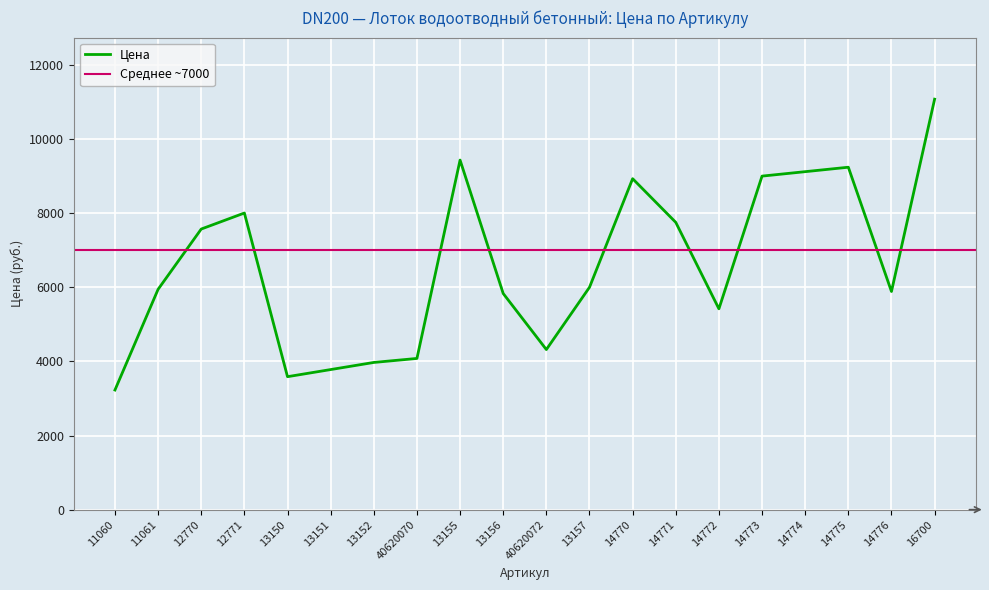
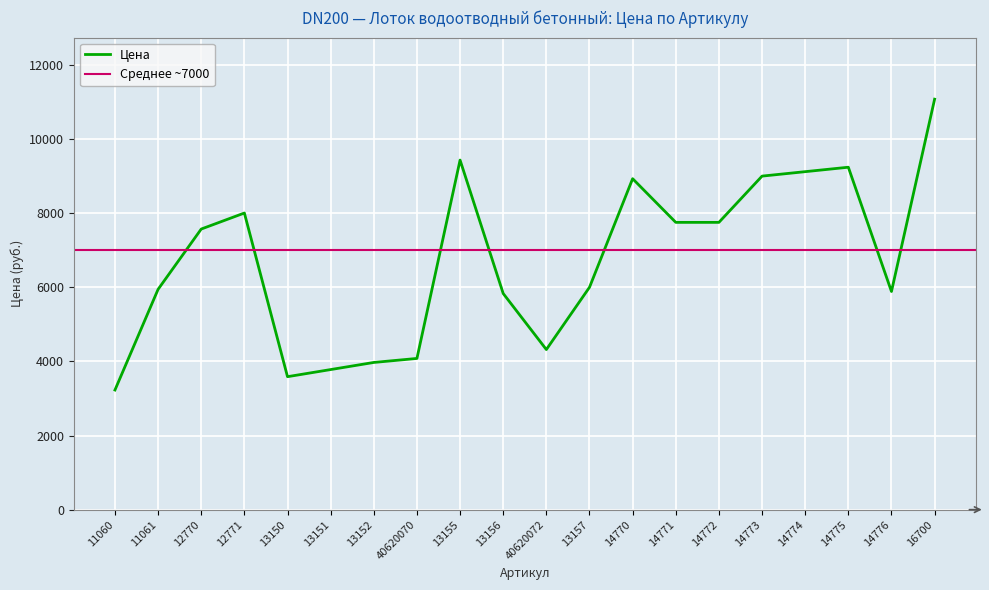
14772: 5400 -> 7800
